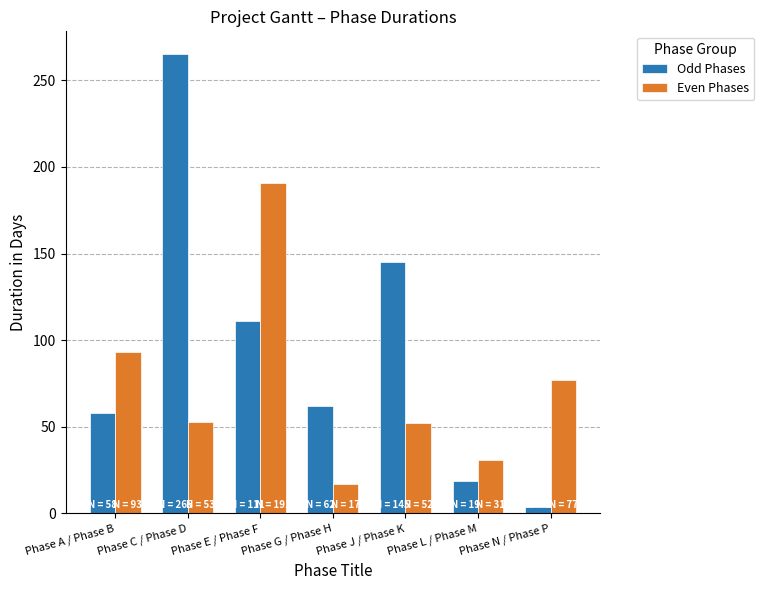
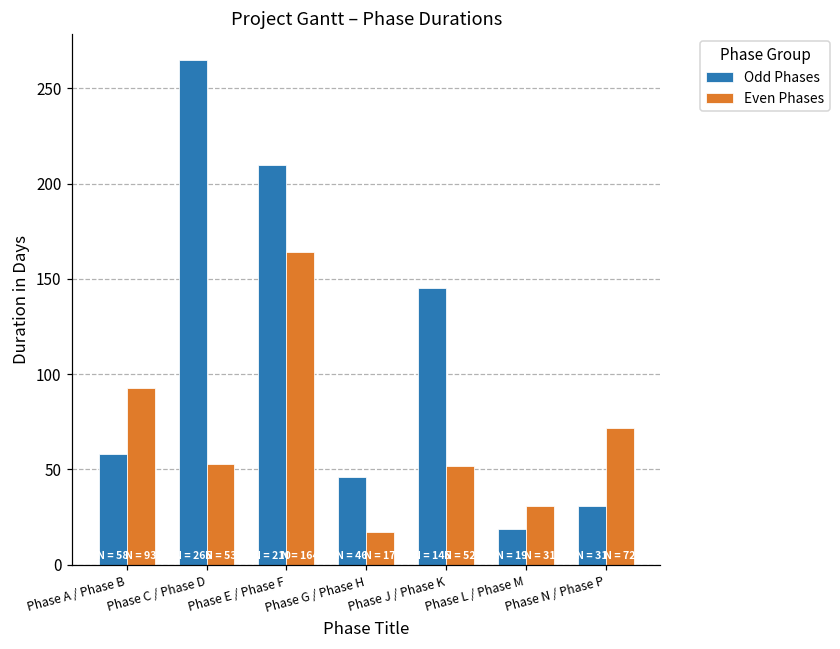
Odd Phases, Phase E / Phase F: 111 -> 210
Even Phases, Phase E / Phase F: 191 -> 164
Odd Phases, Phase G / Phase H: 62 -> 46
Odd Phases, Phase N / Phase P: 4 -> 31
Even Phases, Phase N / Phase P: 77 -> 72
